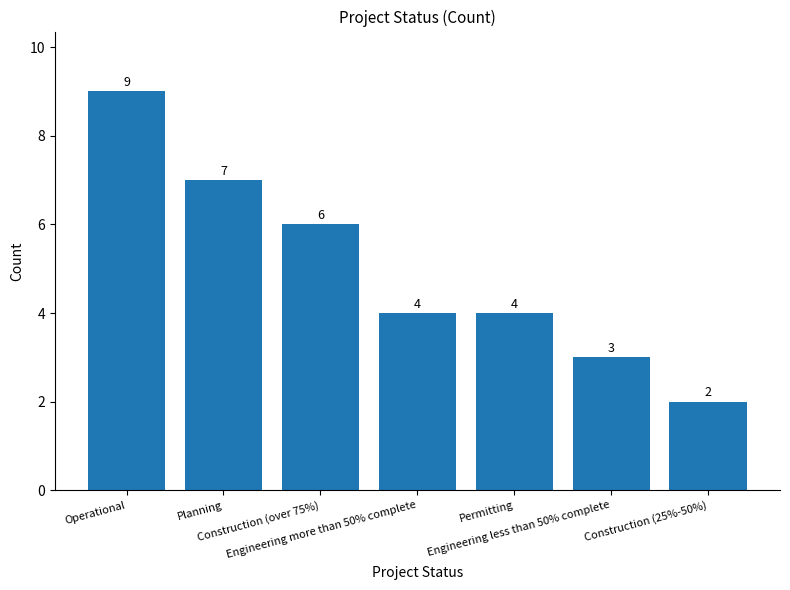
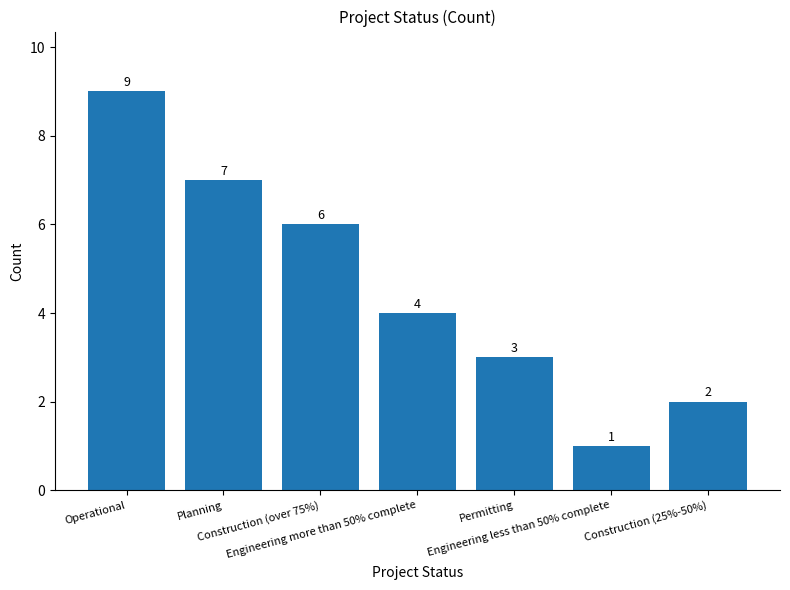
Permitting: 4 -> 3
Engineering less than 50% complete: 3 -> 1
